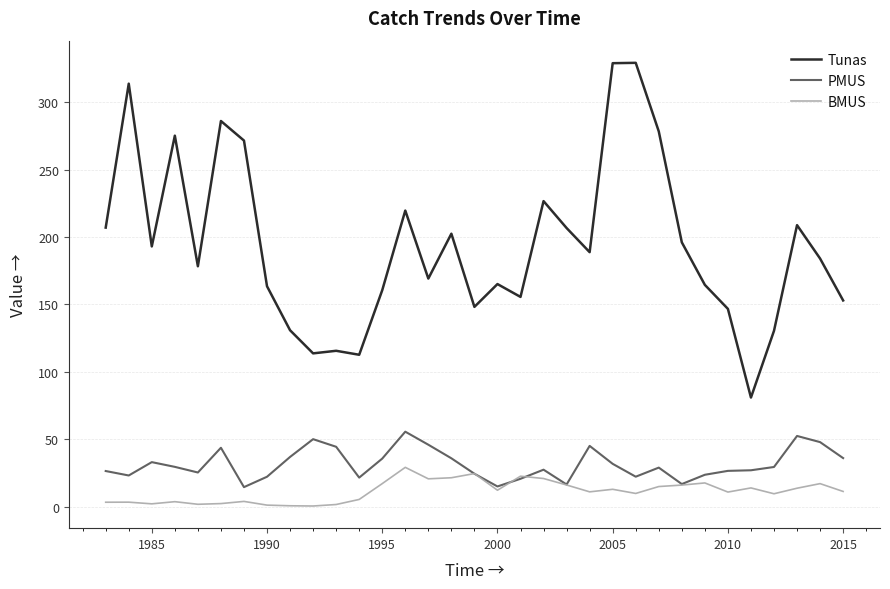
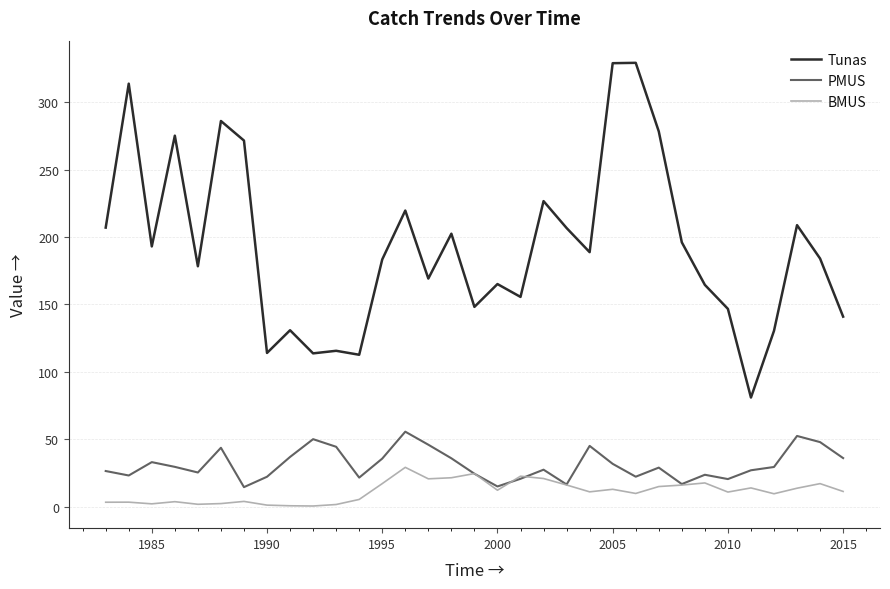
Tunas, 1990: 164 -> 114
Tunas, 1995: 161 -> 183
PMUS, 2010: 27 -> 21
Tunas, 2015: 153 -> 141
